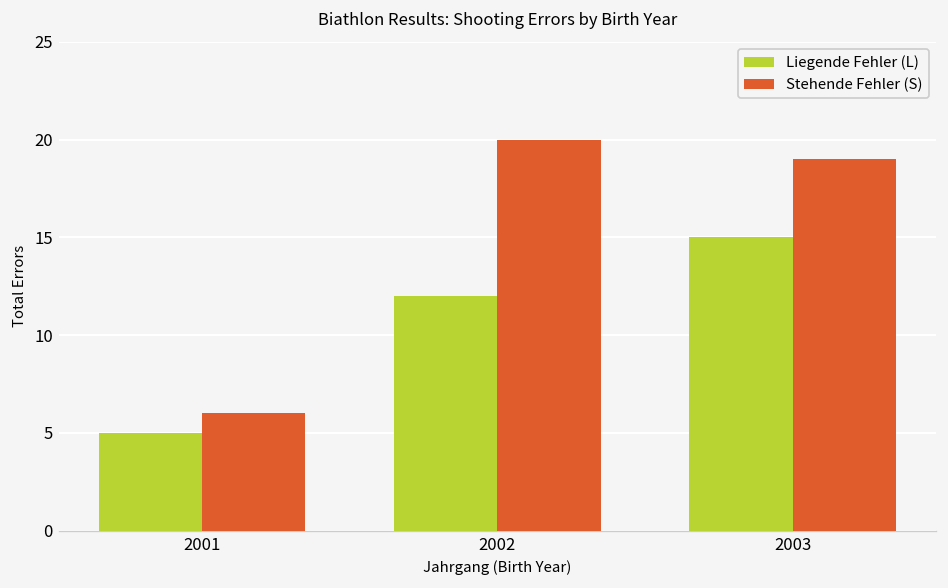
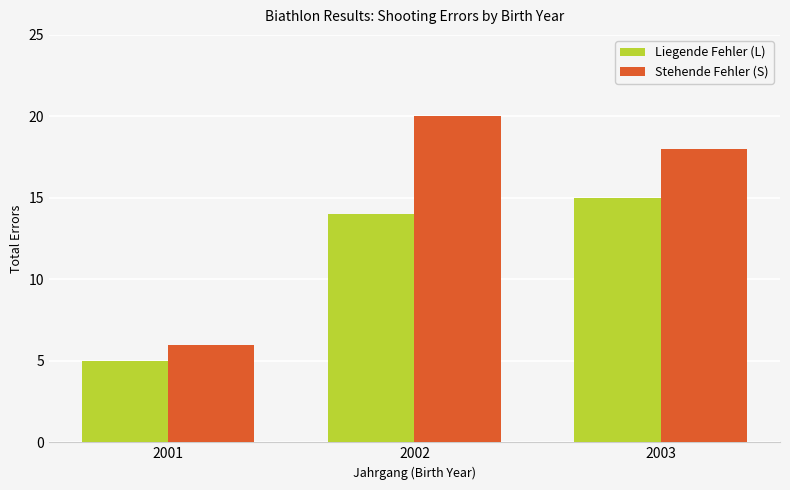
Liegende Fehler (L), 2002: 12 -> 14
Stehende Fehler (S), 2003: 19 -> 18
